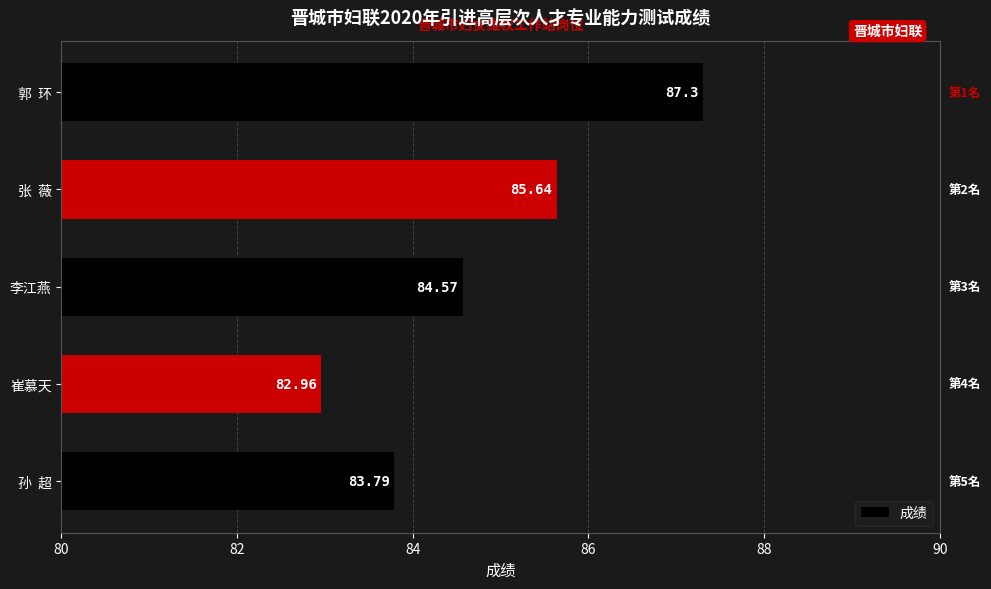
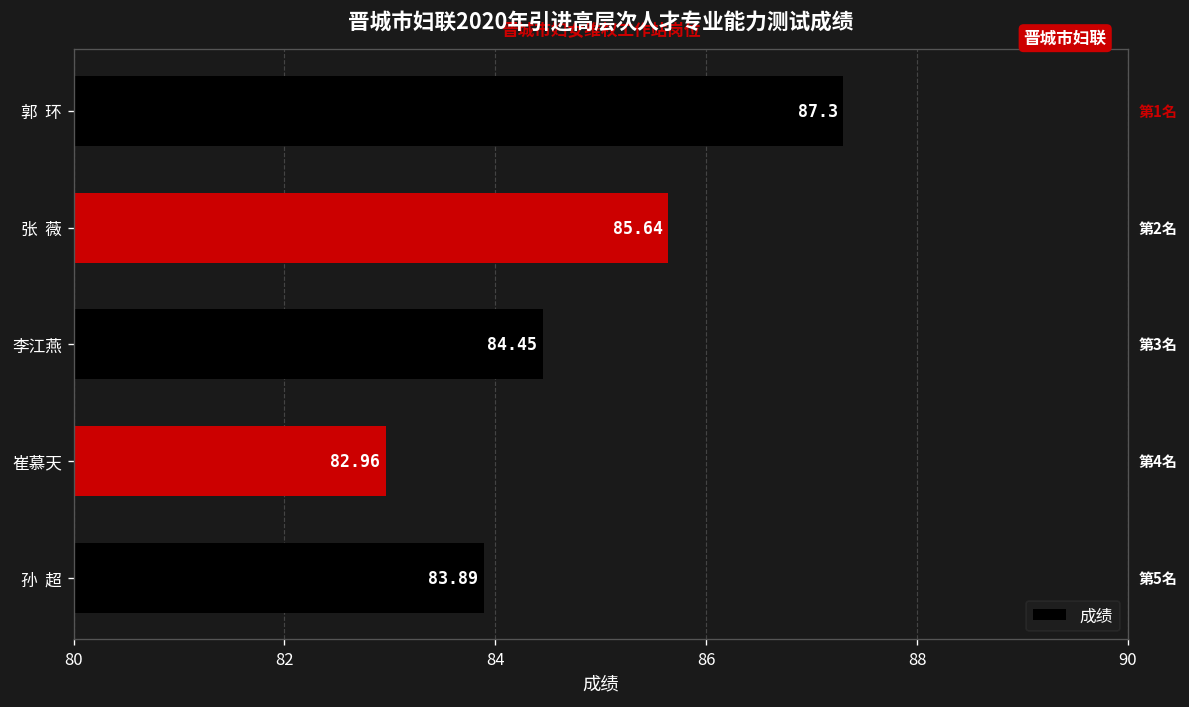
李江燕: 84.57 -> 84.45
孙 超: 83.79 -> 83.89
